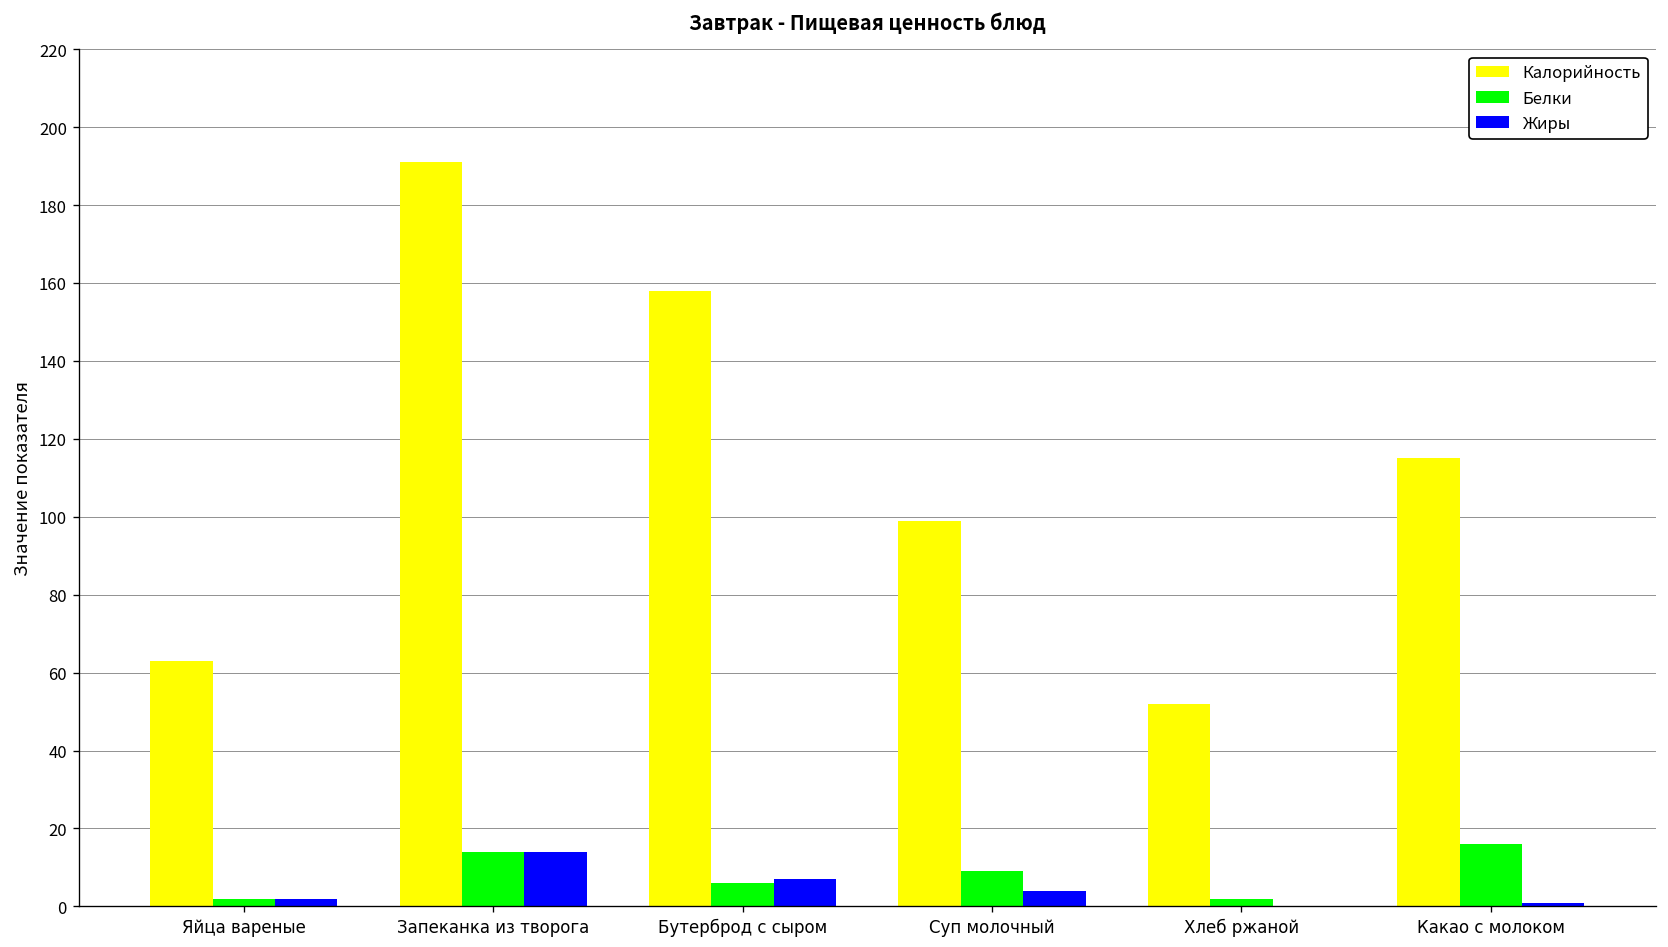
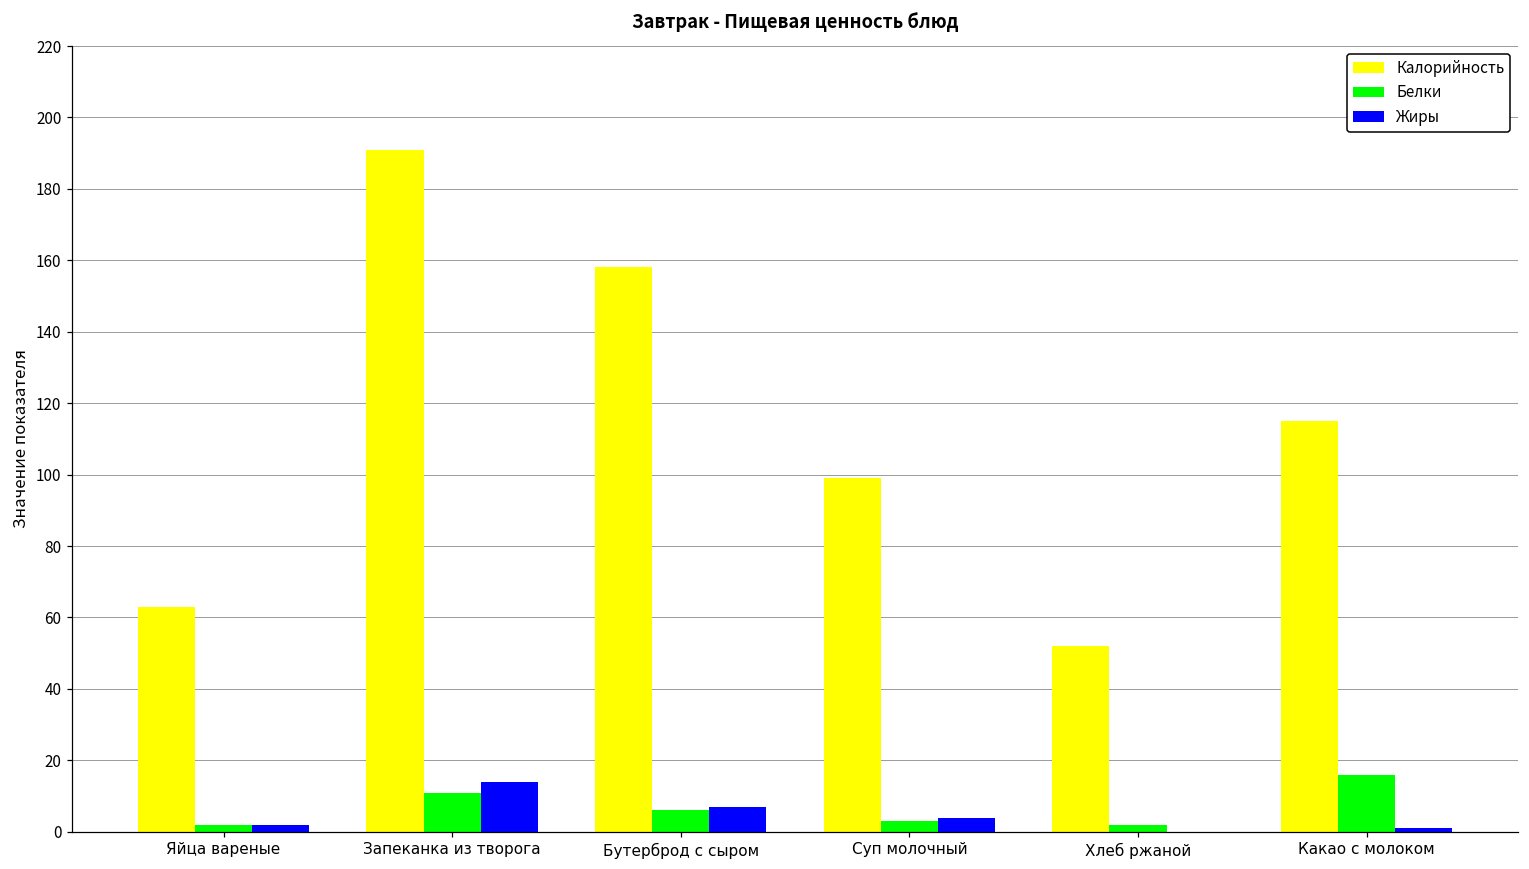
Белки, Запеканка из творога: 14 -> 11
Белки, Суп молочный: 9 -> 3
